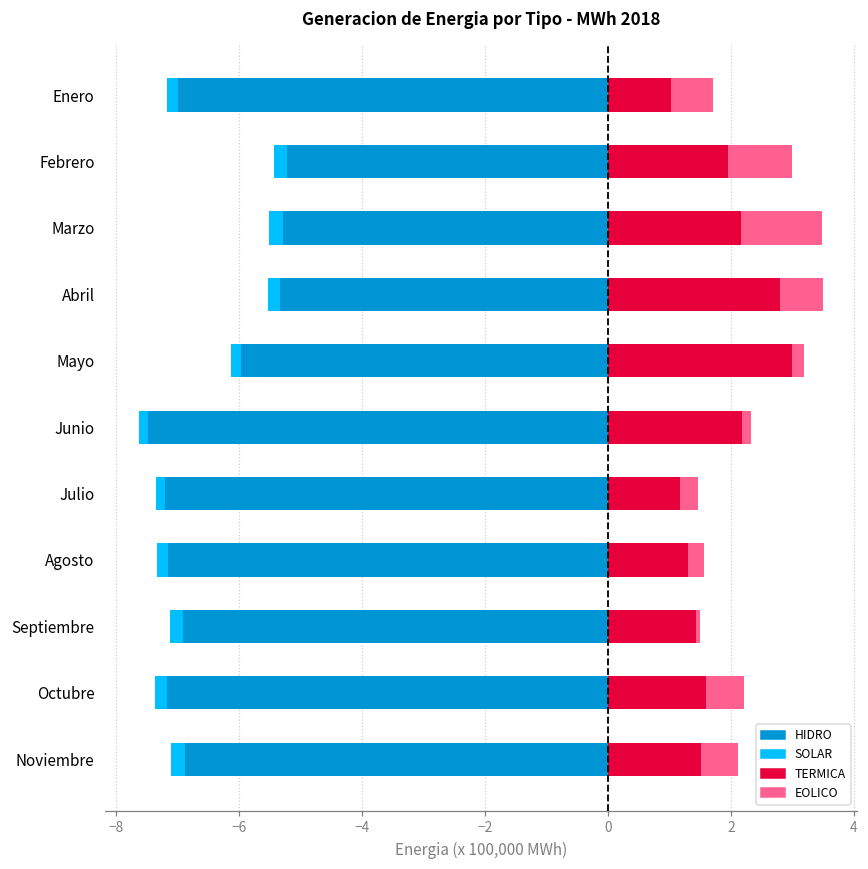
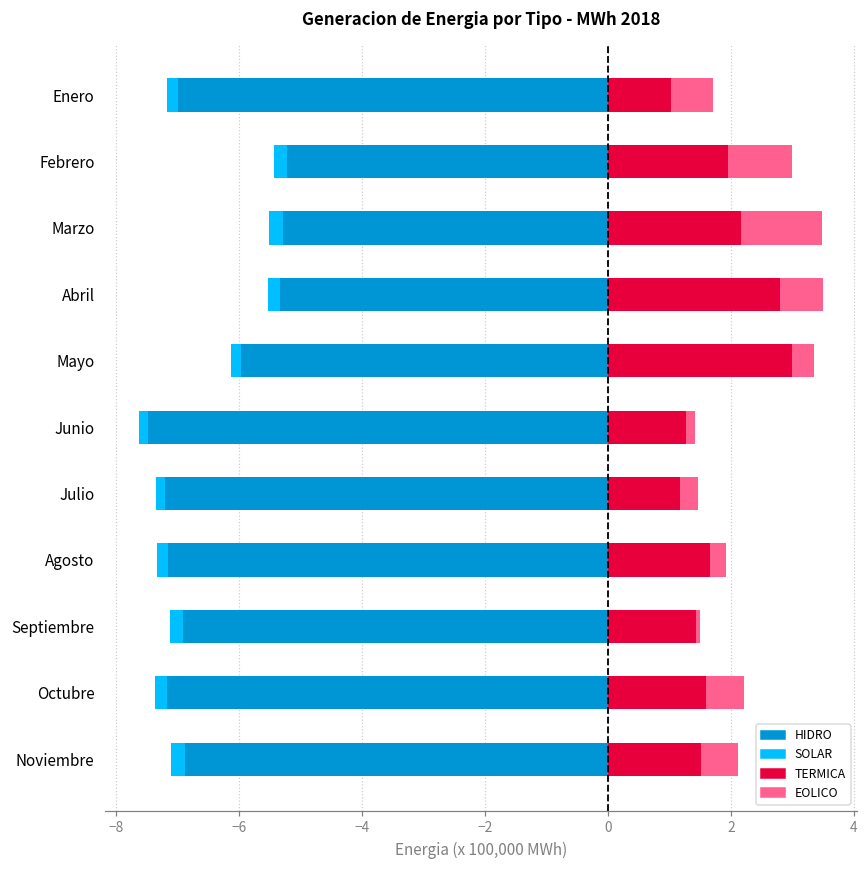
EOLICO, Mayo: 0.2 -> 0.4
TERMICA, Junio: 2.2 -> 1.3
TERMICA, Agosto: 1.3 -> 1.7
